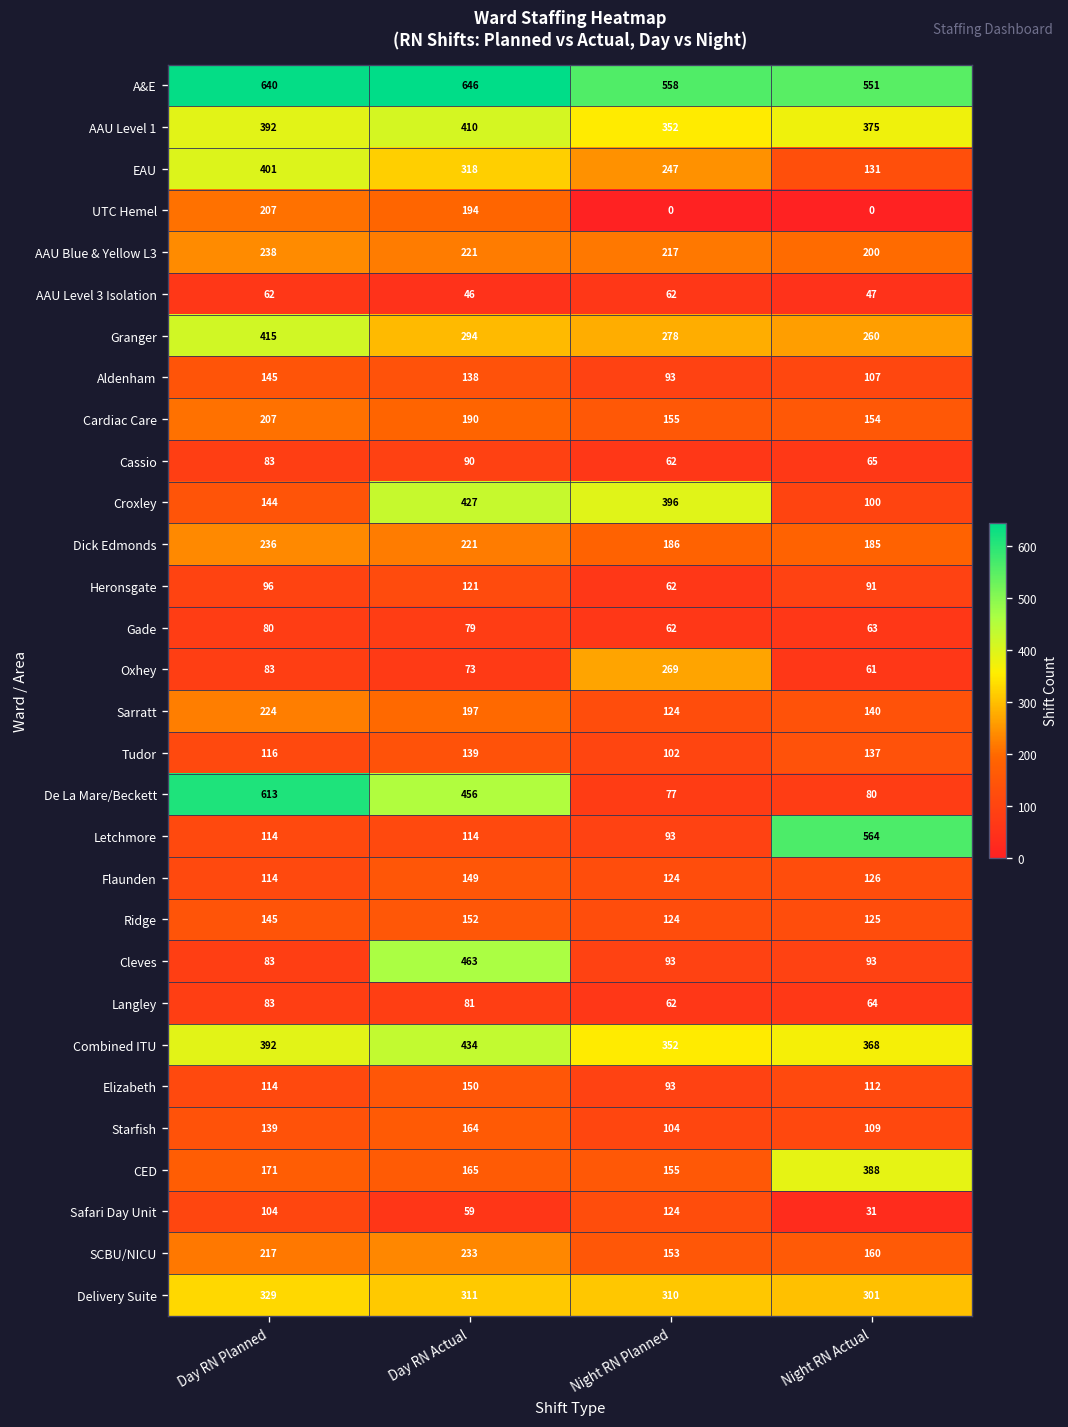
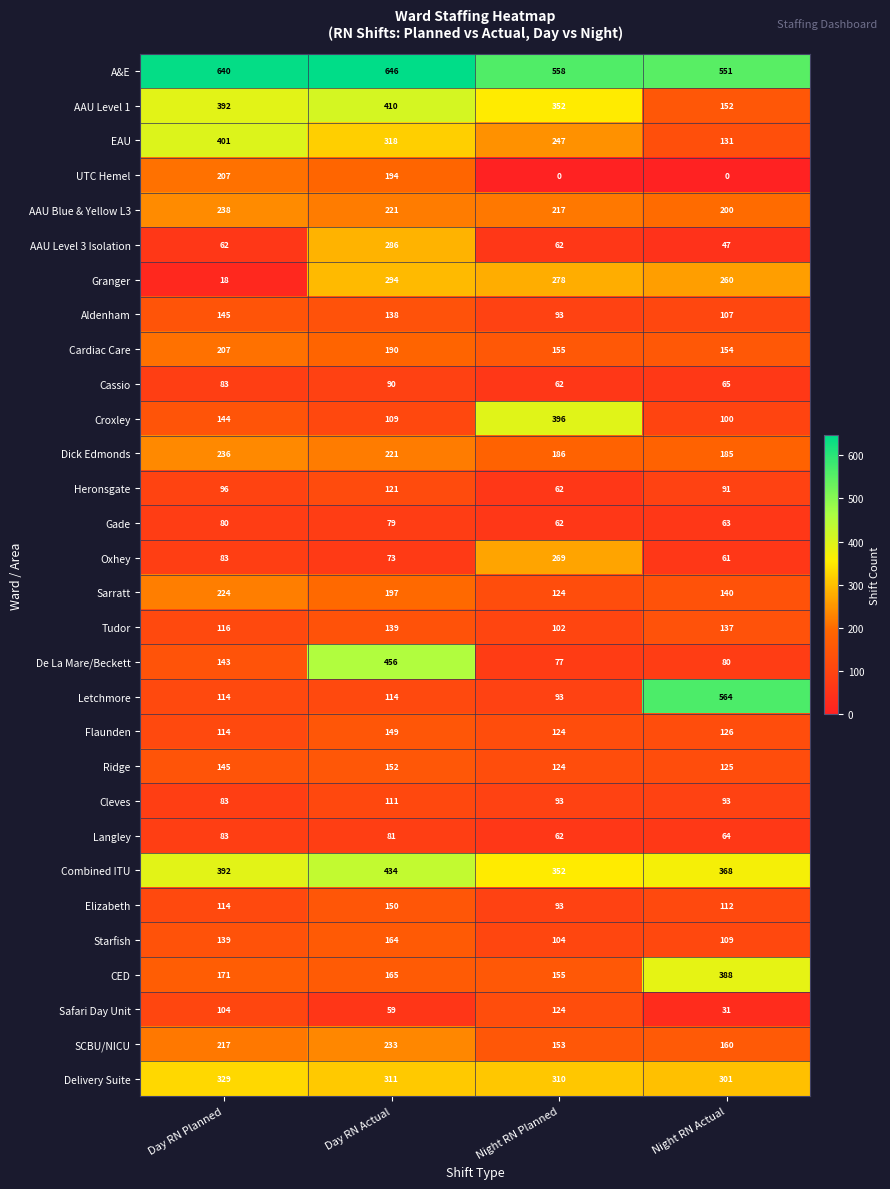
AAU Level 1, Night RN Actual: 375 -> 152
AAU Level 3 Isolation, Day RN Actual: 46 -> 286
Granger, Day RN Planned: 415 -> 18
Croxley, Day RN Actual: 427 -> 109
De La Mare/Beckett, Day RN Planned: 613 -> 143
Cleves, Day RN Actual: 463 -> 111
